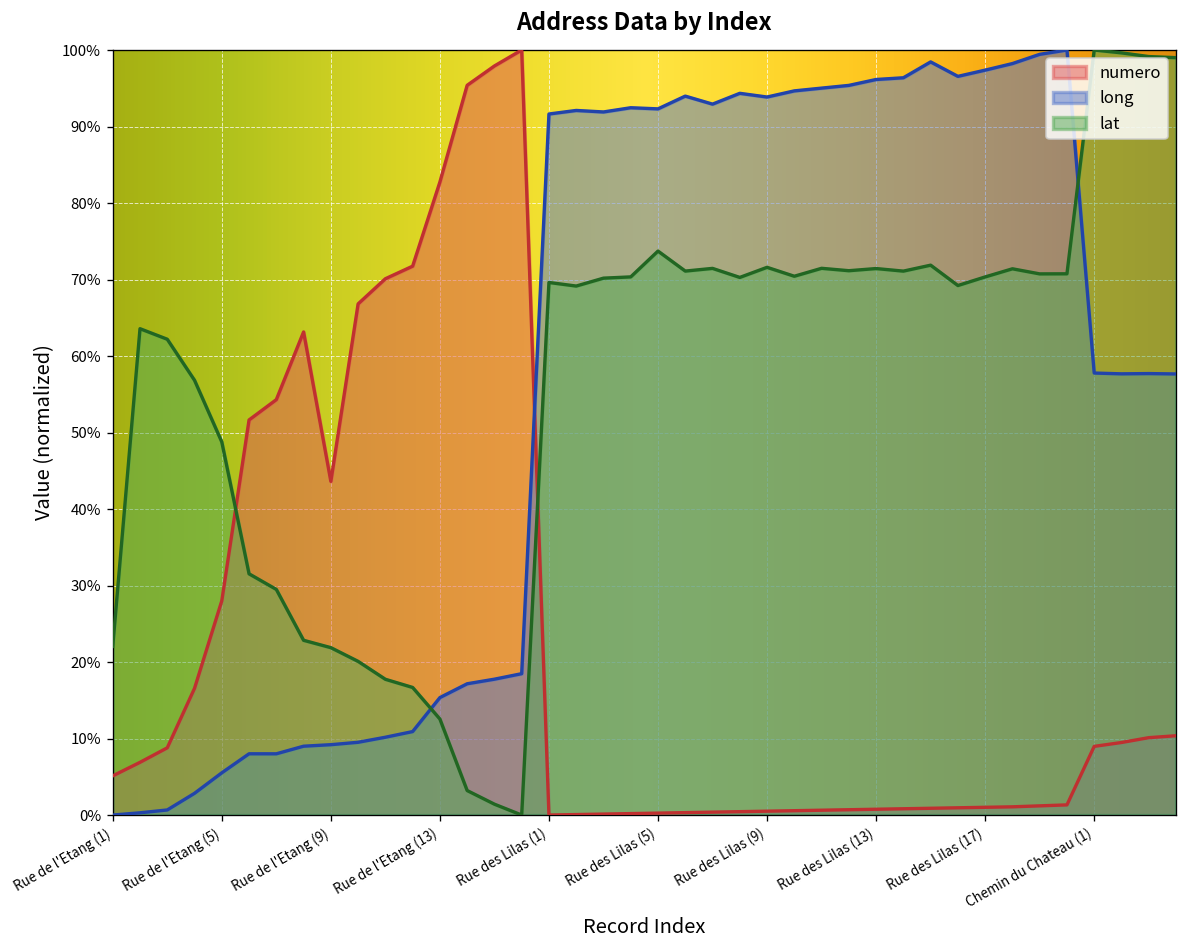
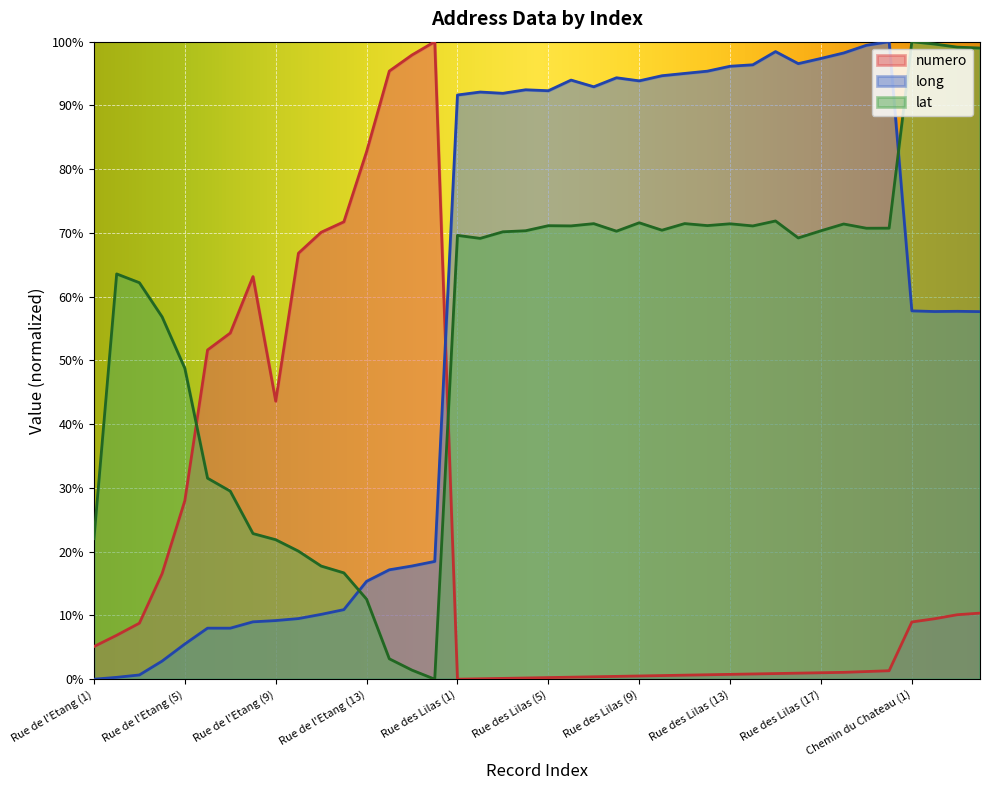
lat, Rue des Lilas (5): 74% -> 71%
